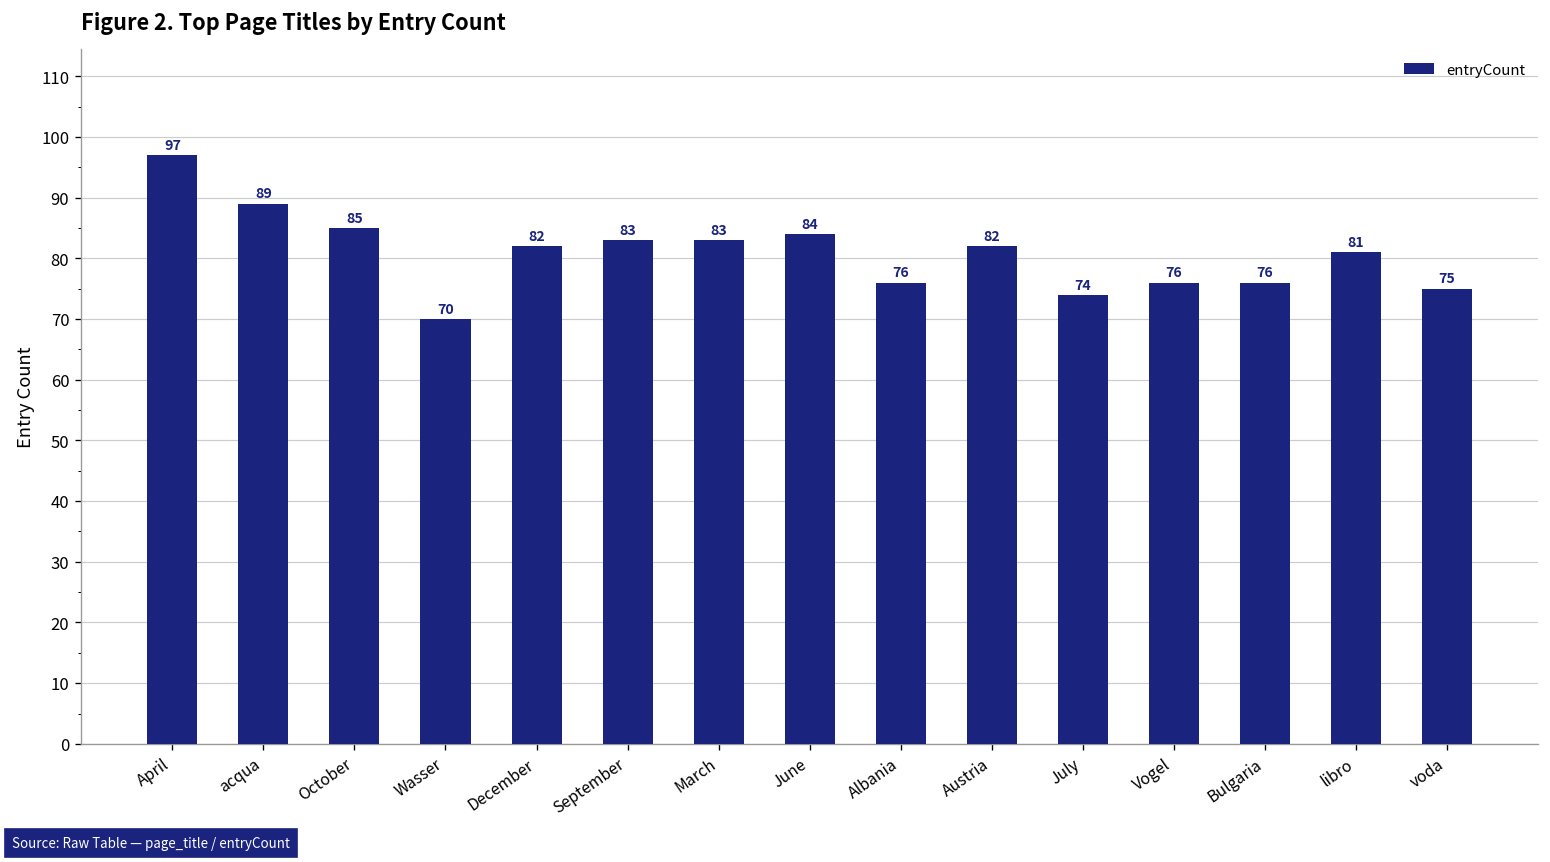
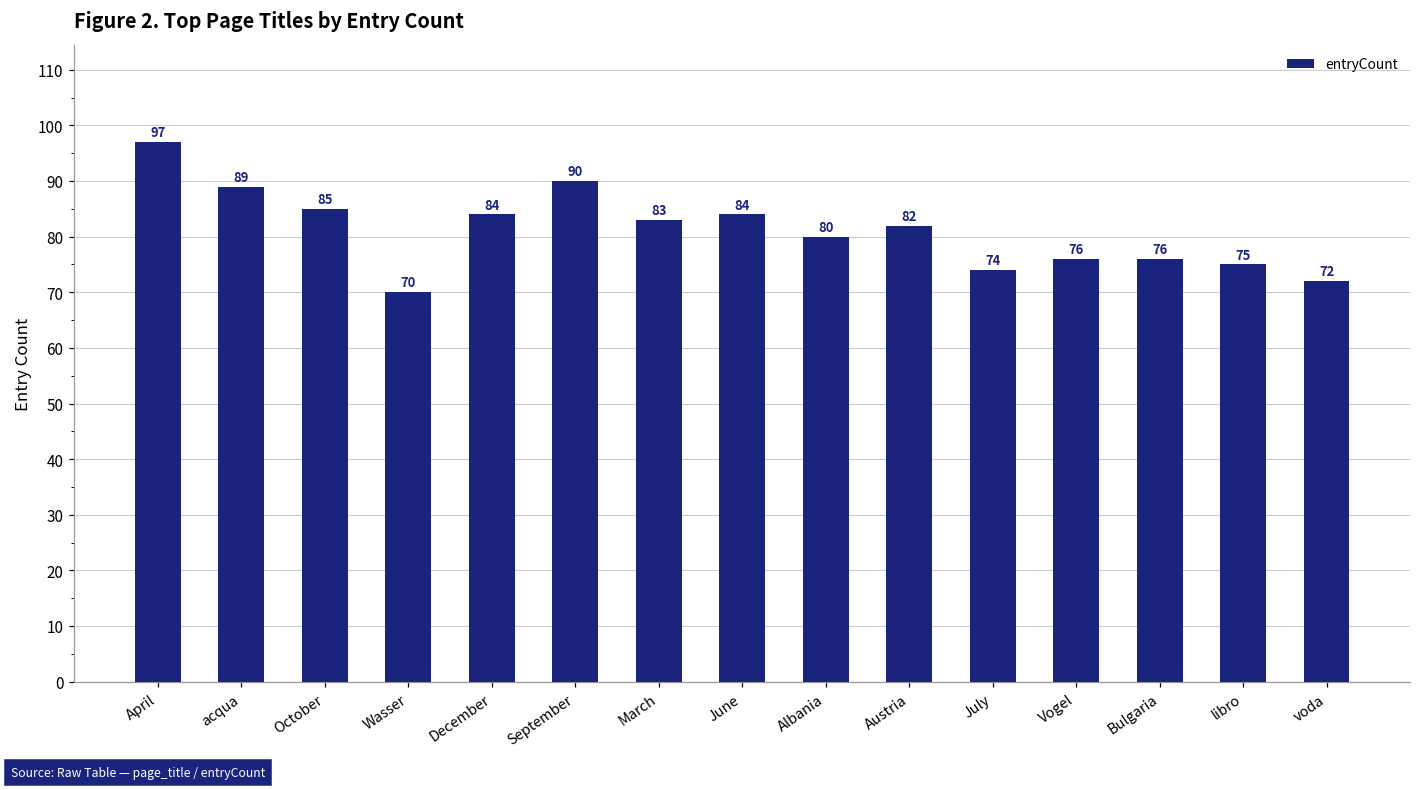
December: 82 -> 84
September: 83 -> 90
Albania: 76 -> 80
libro: 81 -> 75
voda: 75 -> 72
